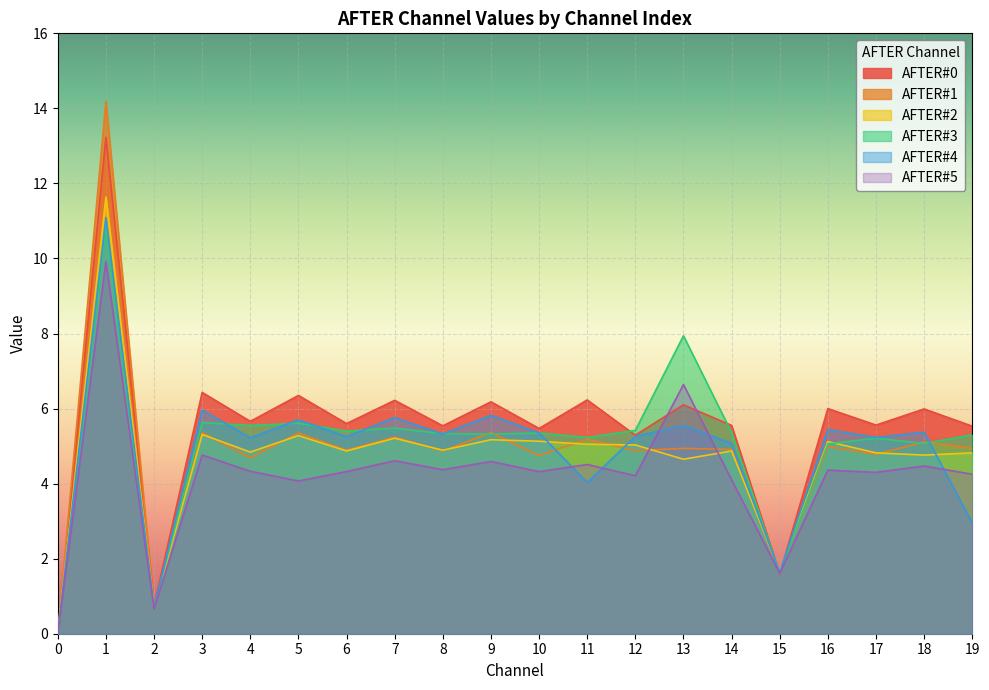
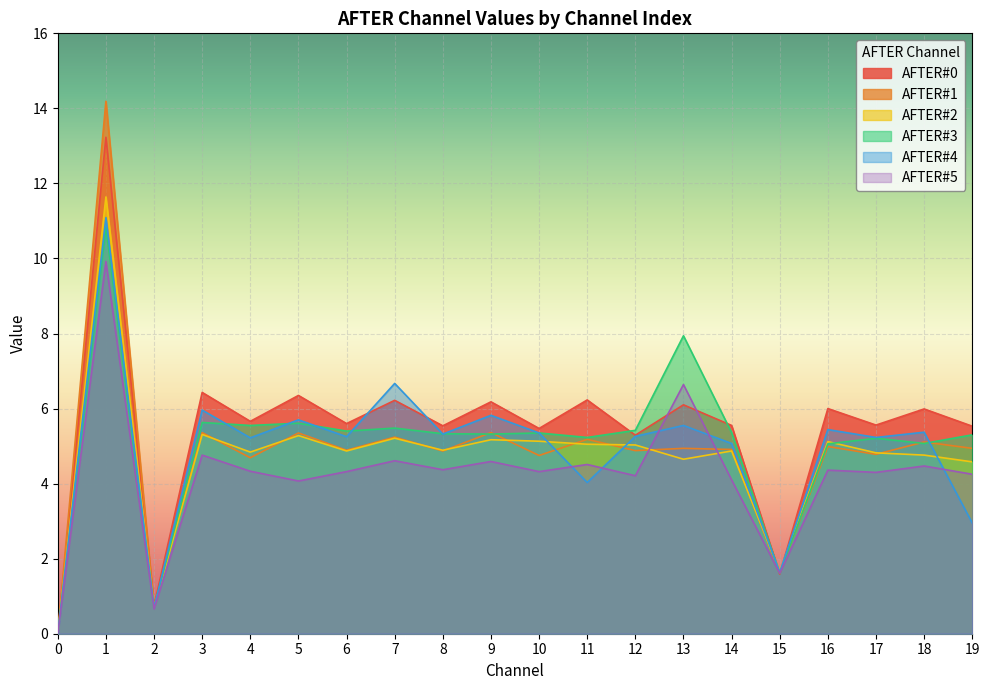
AFTER#4, 7: 5.8 -> 6.7
AFTER#2, 19: 4.8 -> 4.6
